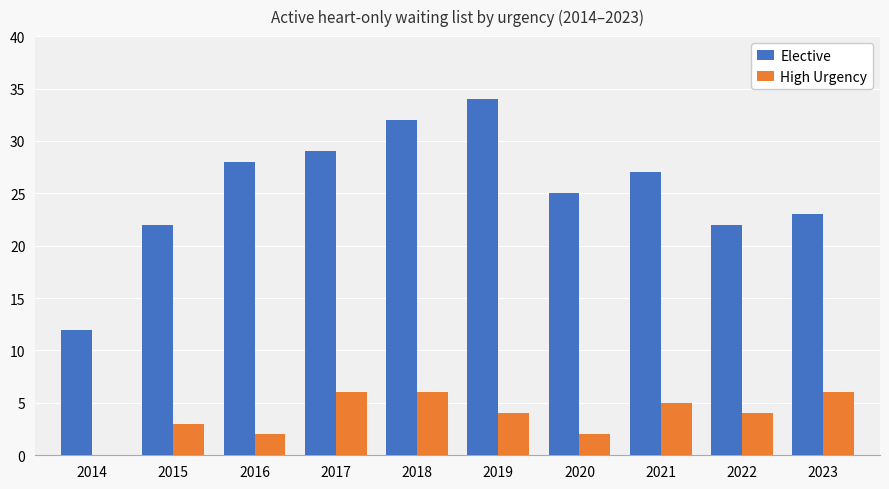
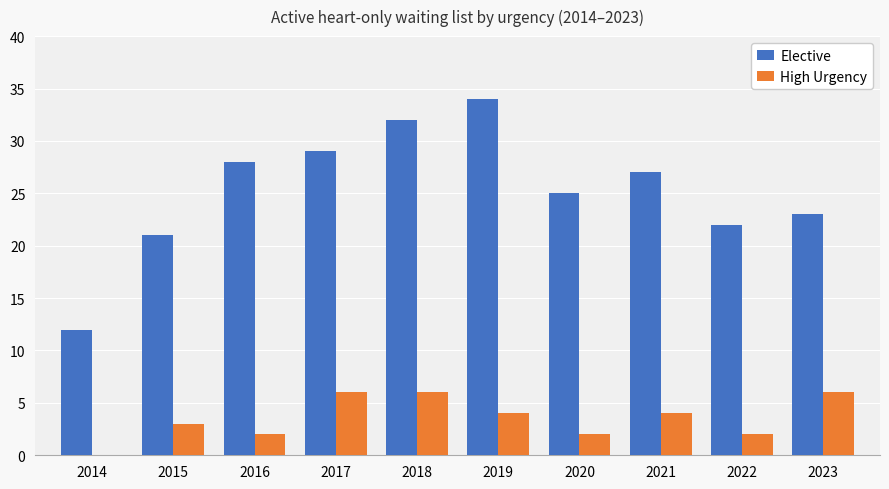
Elective, 2015: 22 -> 21
High Urgency, 2021: 5 -> 4
High Urgency, 2022: 4 -> 2
